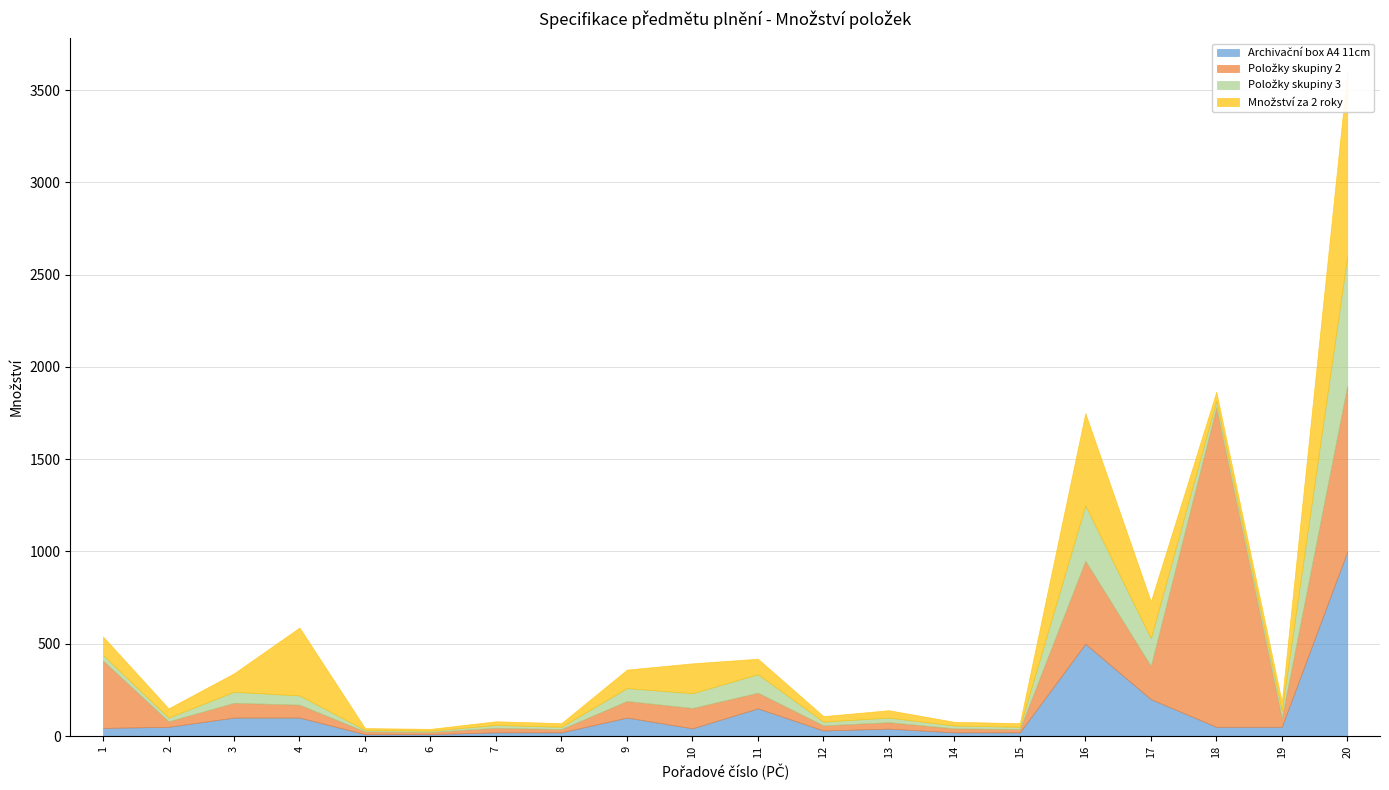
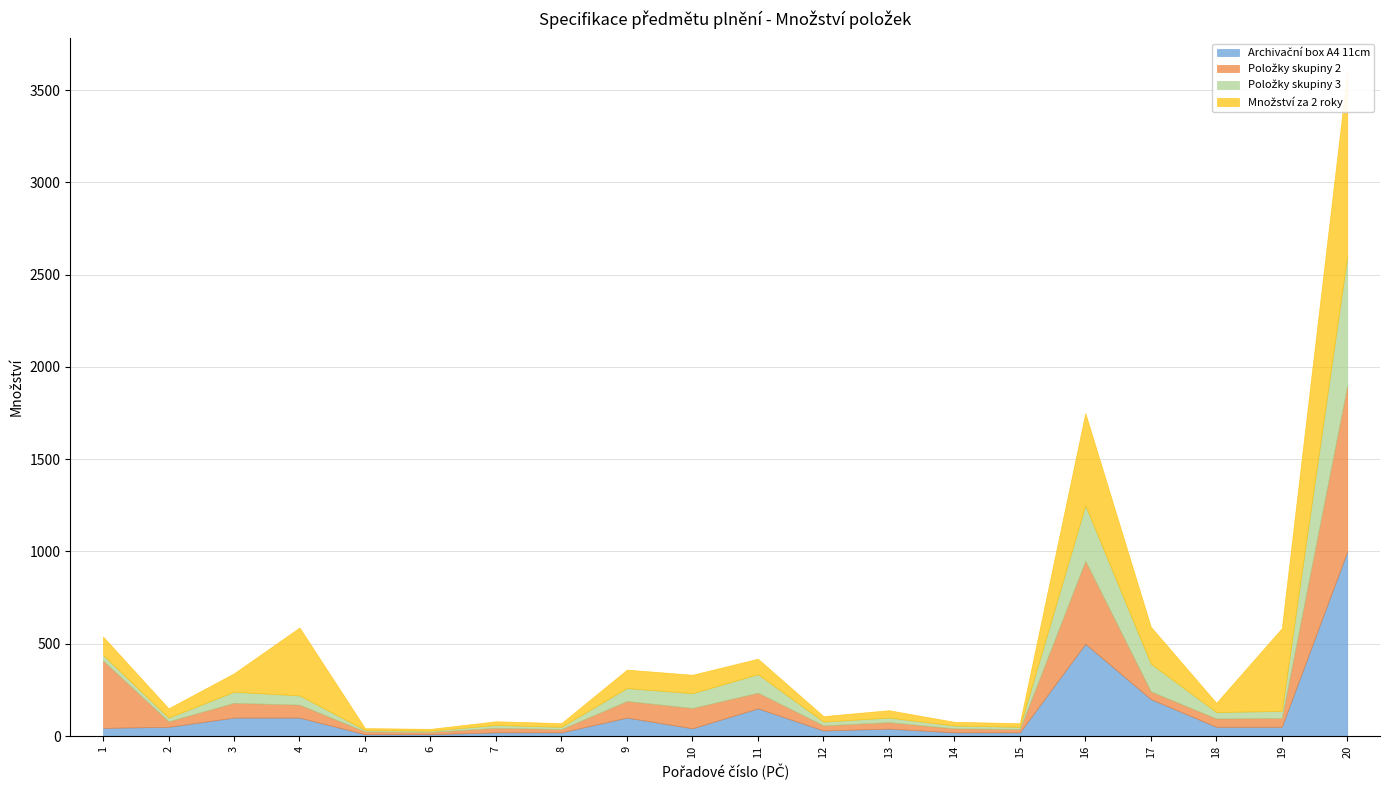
Množství za 2 roky, 10: 160 -> 100
Položky skupiny 2, 17: 180 -> 40
Položky skupiny 2, 18: 1730 -> 50
Množství za 2 roky, 19: 50 -> 450
